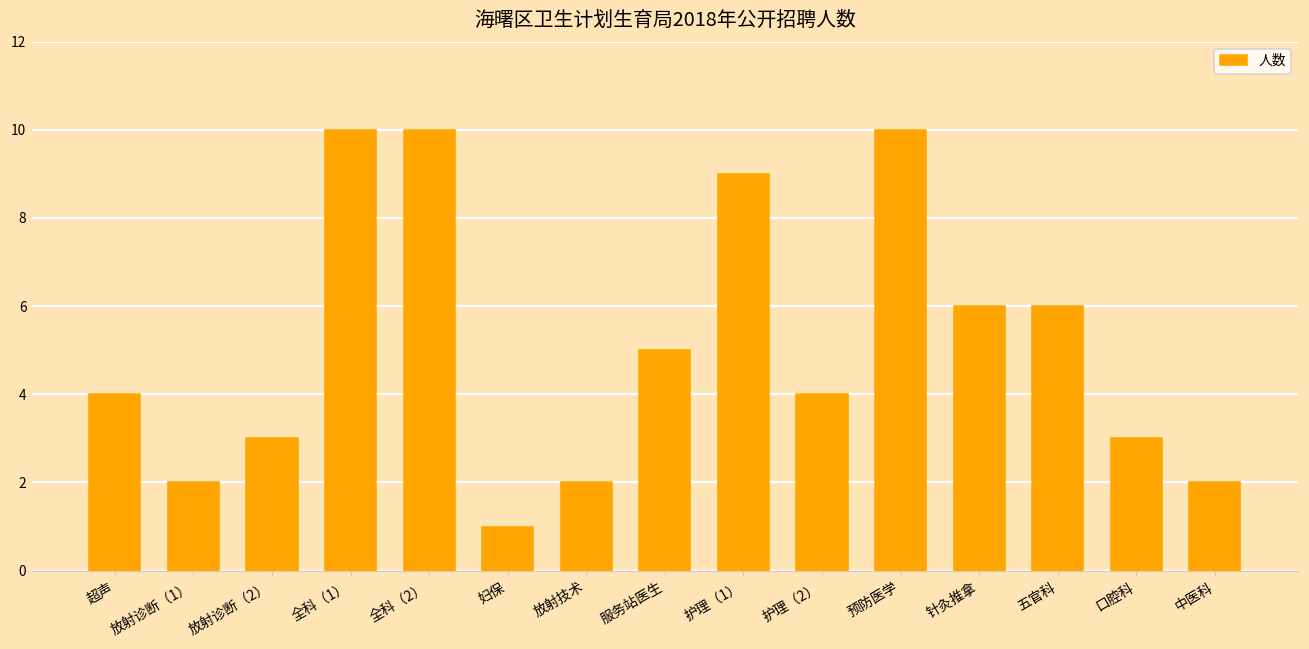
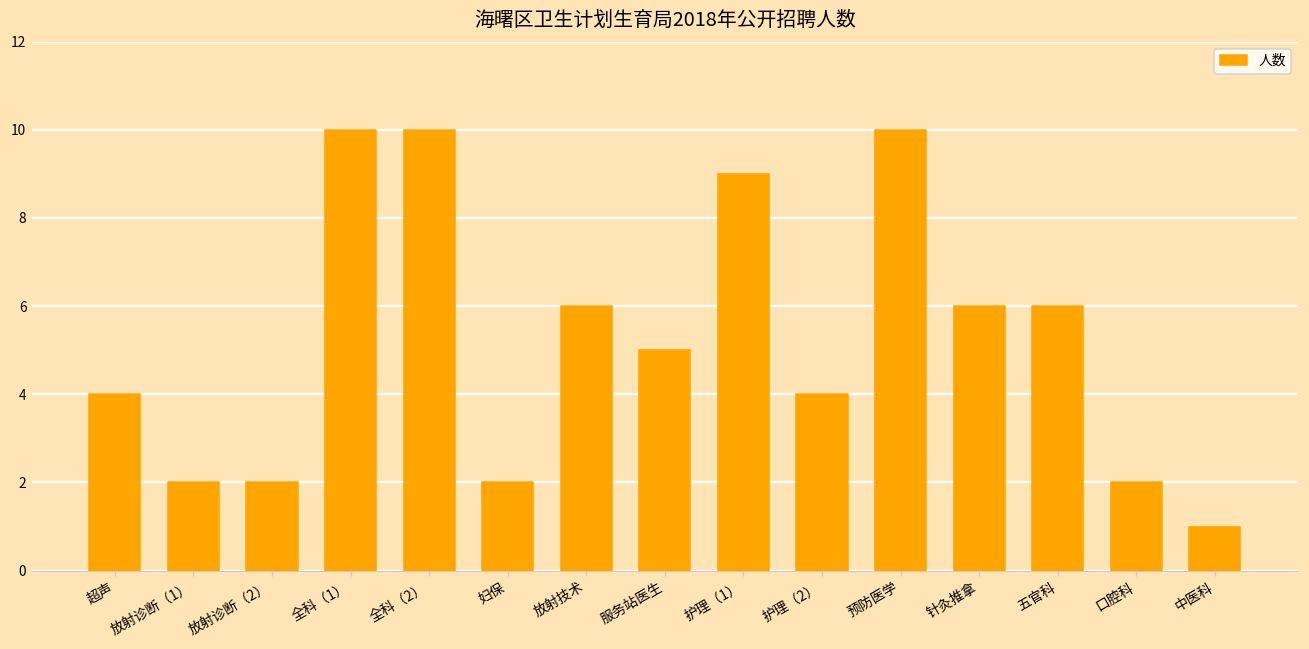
放射诊断（2）: 3 -> 2
妇保: 1 -> 2
放射技术: 2 -> 6
口腔科: 3 -> 2
中医科: 2 -> 1
